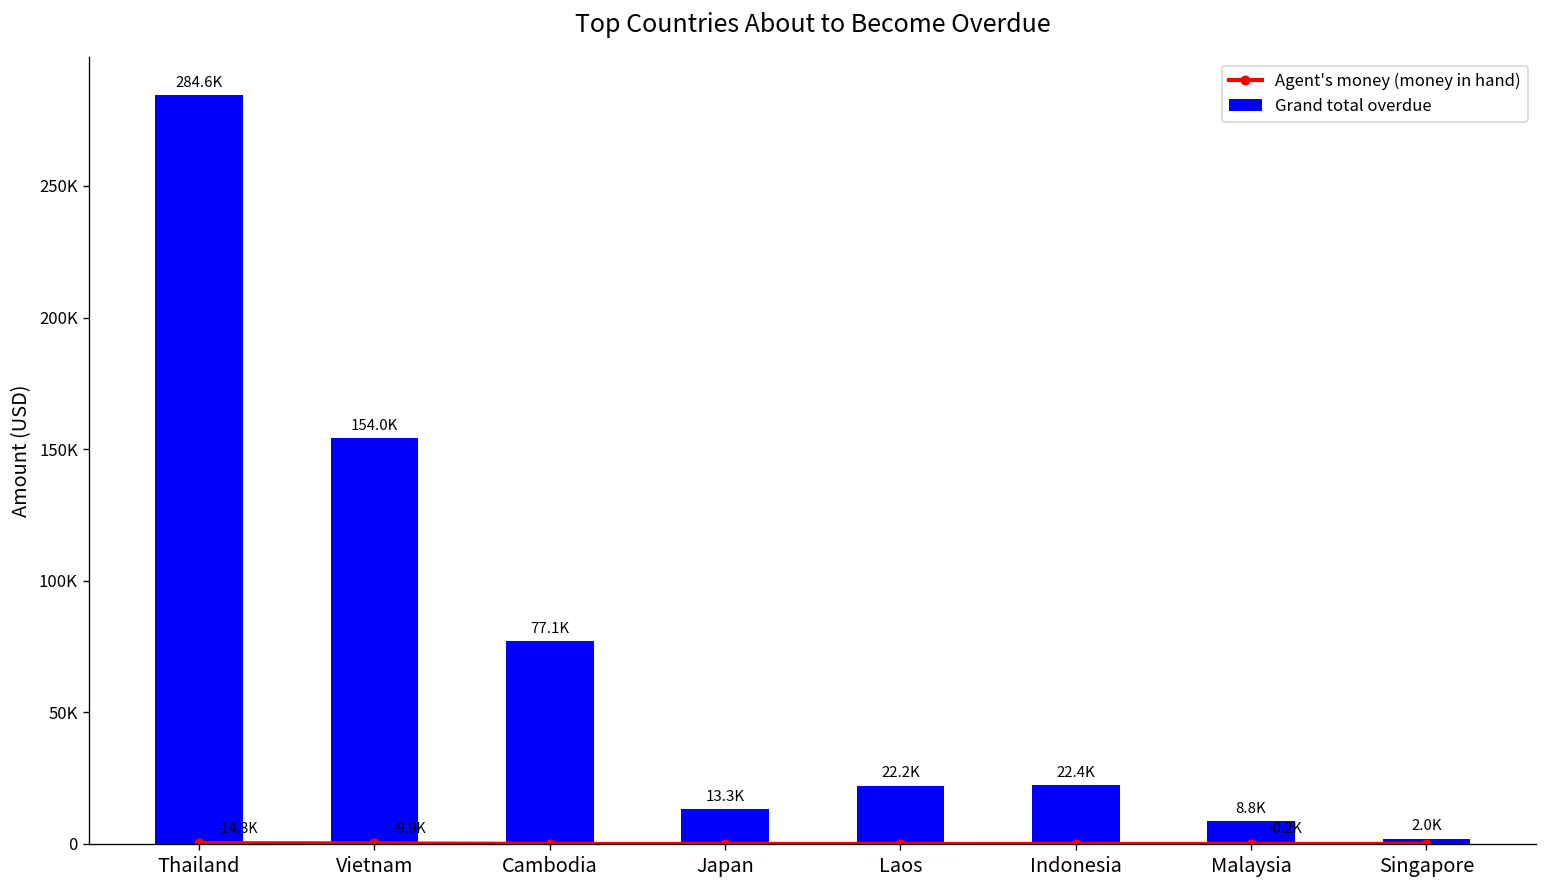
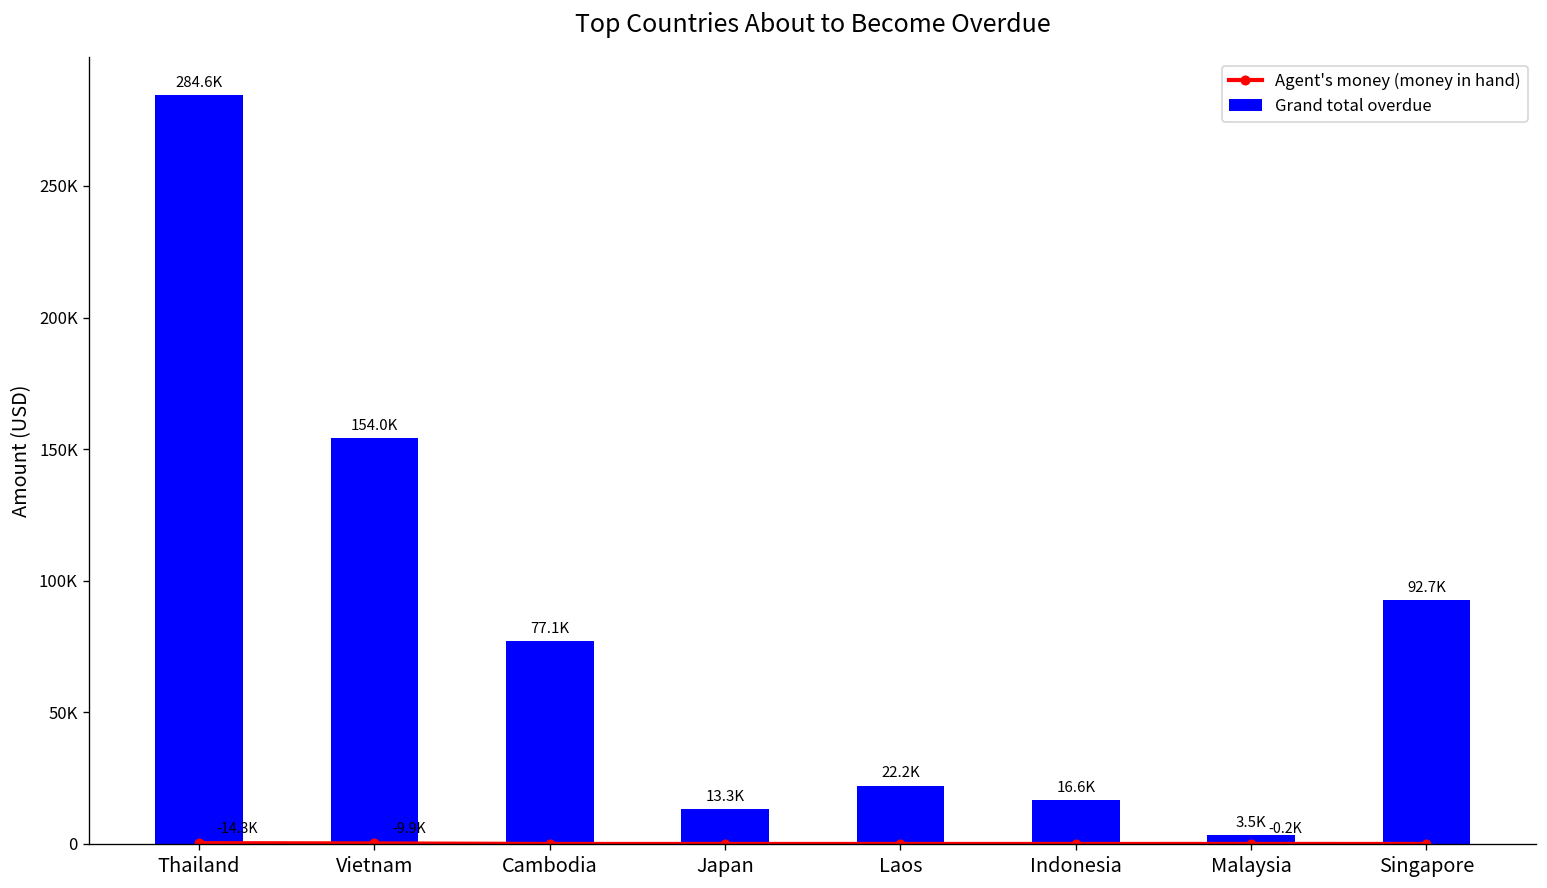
Grand total overdue, Indonesia: 22.4K -> 16.6K
Grand total overdue, Malaysia: 8.8K -> 3.5K
Grand total overdue, Singapore: 2.0K -> 92.7K
